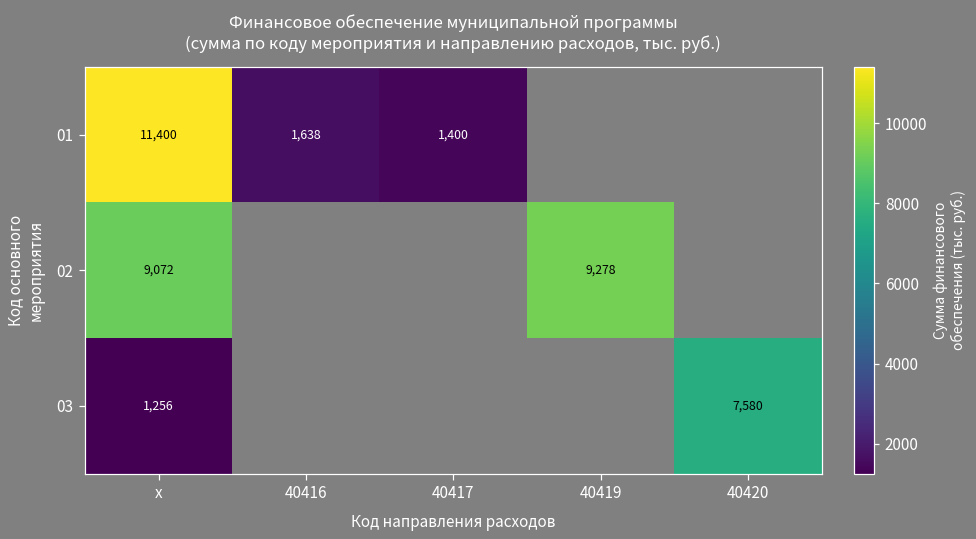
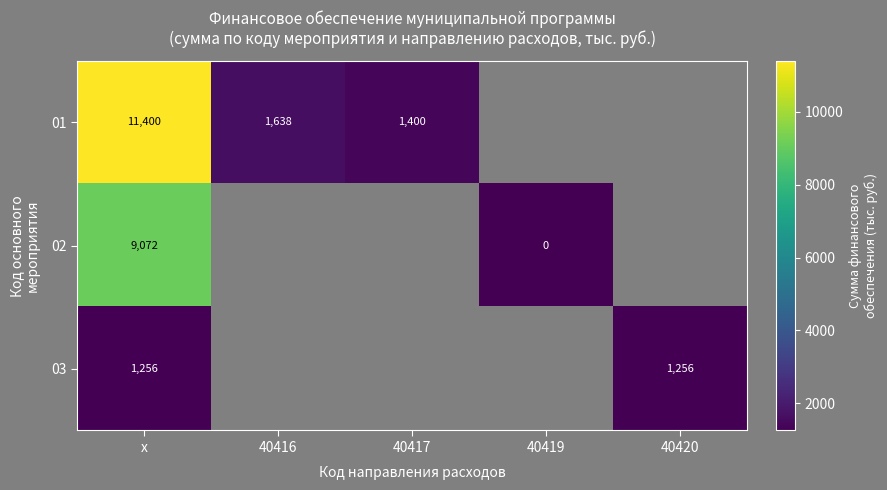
02, 40419: 9,278 -> 0
03, 40420: 7,580 -> 1,256
